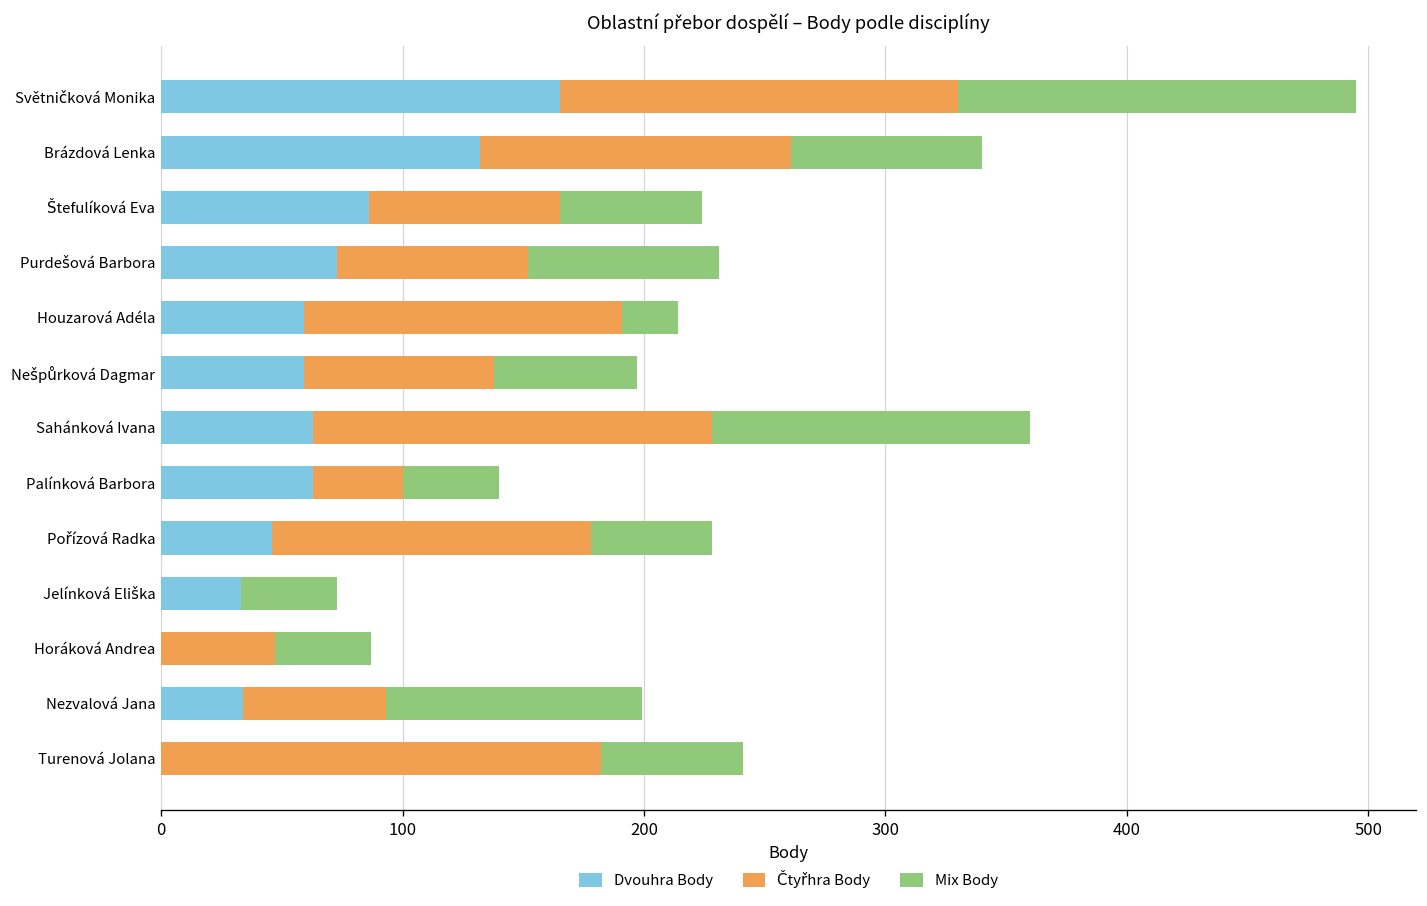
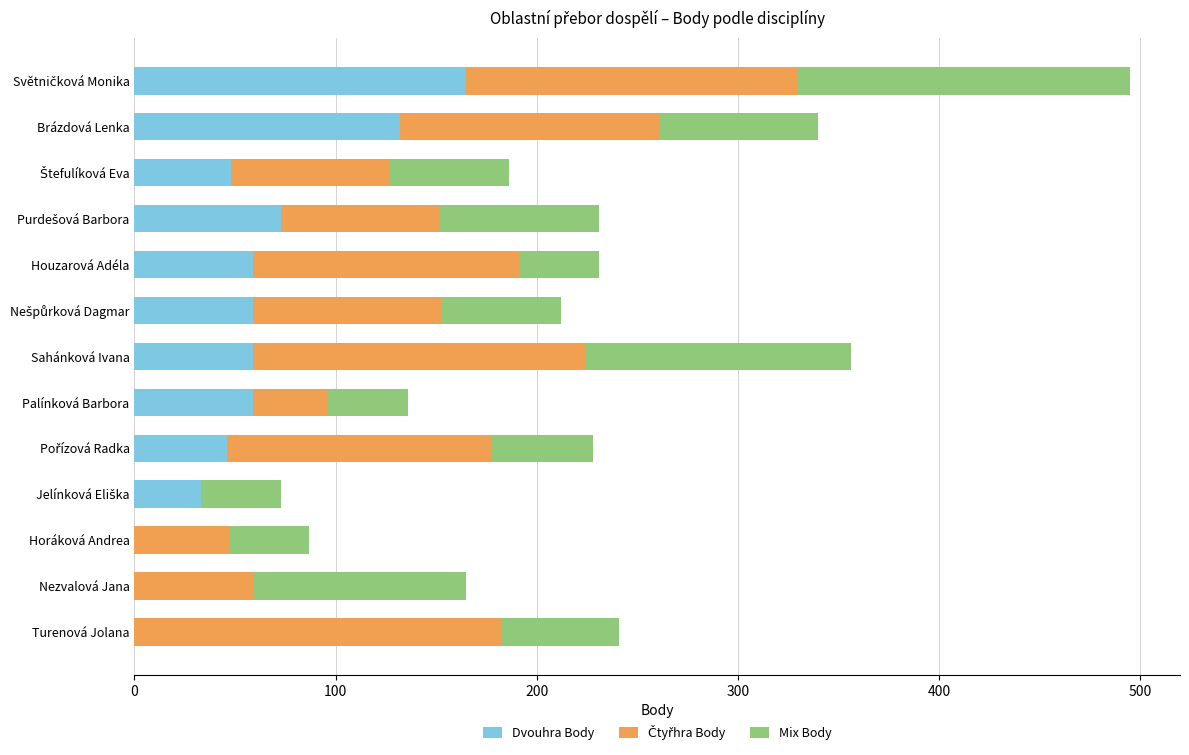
Dvouhra Body, Štefulíková Eva: 86 -> 48
Mix Body, Houzarová Adéla: 23 -> 40
Čtyřhra Body, Nešpůrková Dagmar: 79 -> 94
Dvouhra Body, Sahánková Ivana: 63 -> 59
Dvouhra Body, Palínková Barbora: 63 -> 59
Dvouhra Body, Nezvalová Jana: 34 -> 0
